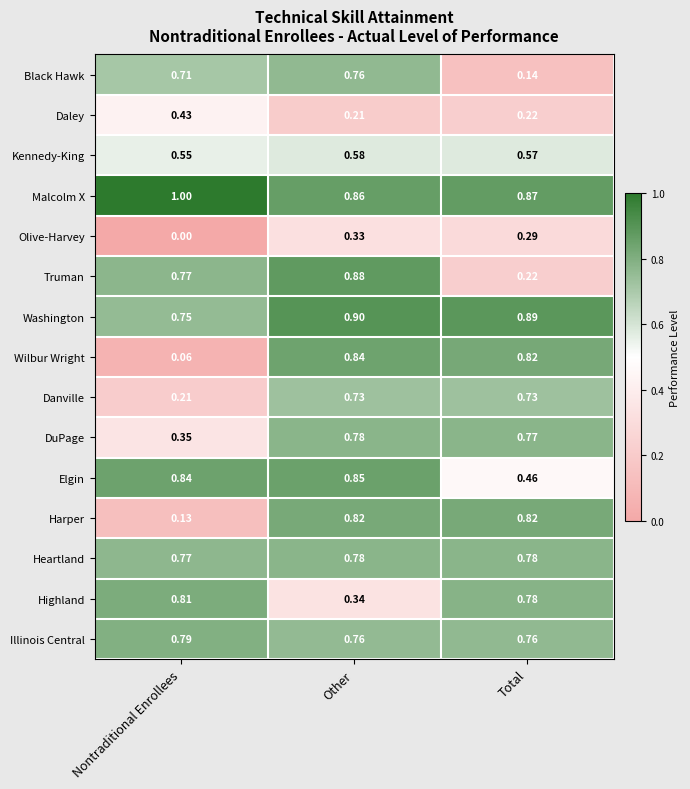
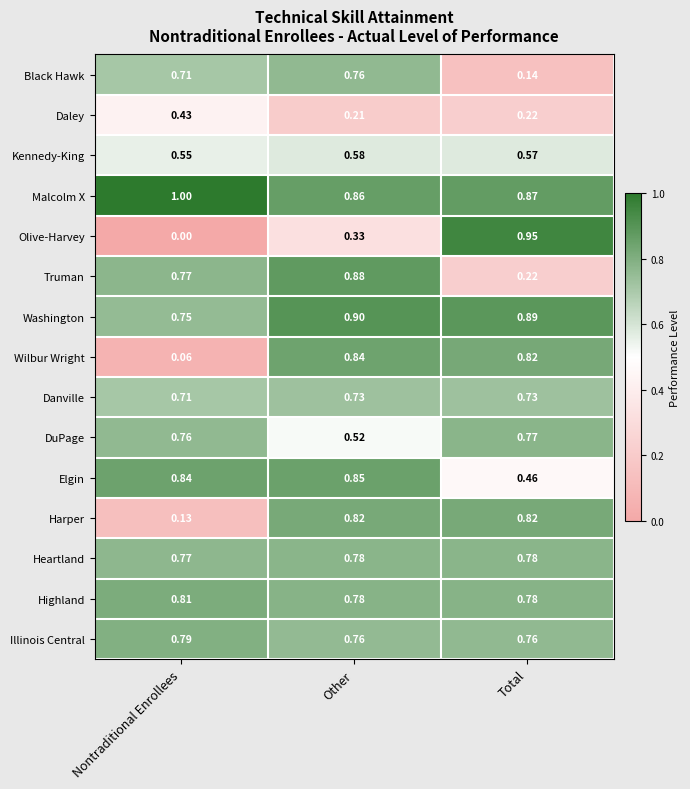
Olive-Harvey, Total: 0.29 -> 0.95
Danville, Nontraditional Enrollees: 0.21 -> 0.71
DuPage, Nontraditional Enrollees: 0.35 -> 0.76
DuPage, Other: 0.78 -> 0.52
Highland, Other: 0.34 -> 0.78
